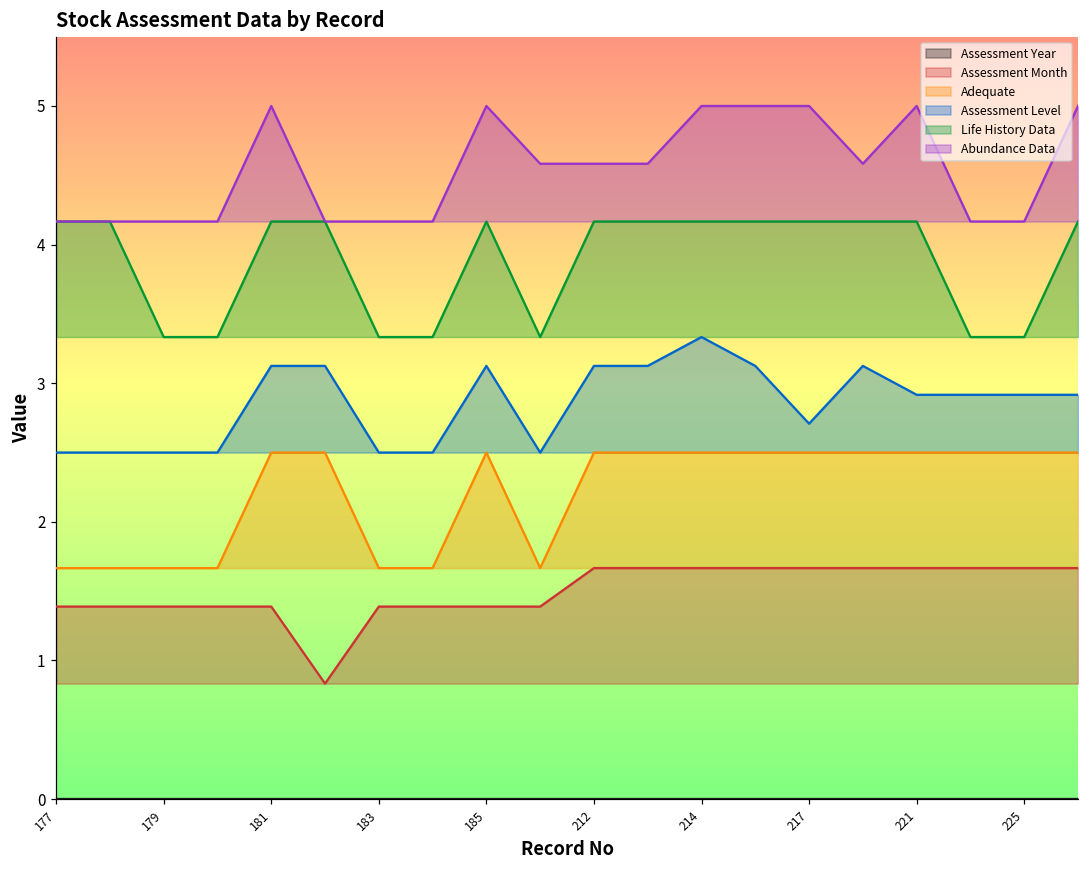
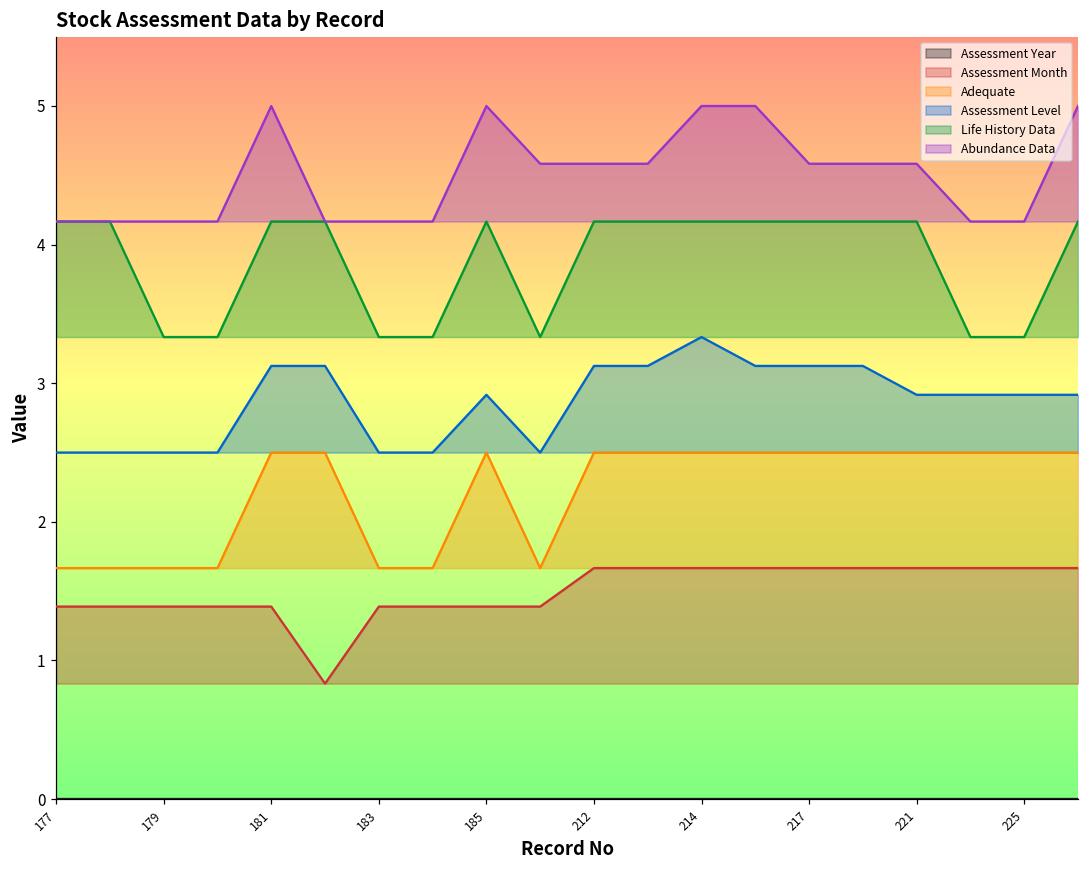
Assessment Level, 185: 3.12 -> 2.92
Assessment Level, 217: 2.71 -> 3.12
Abundance Data, 217: 5.00 -> 4.58
Abundance Data, 221: 5.00 -> 4.58
